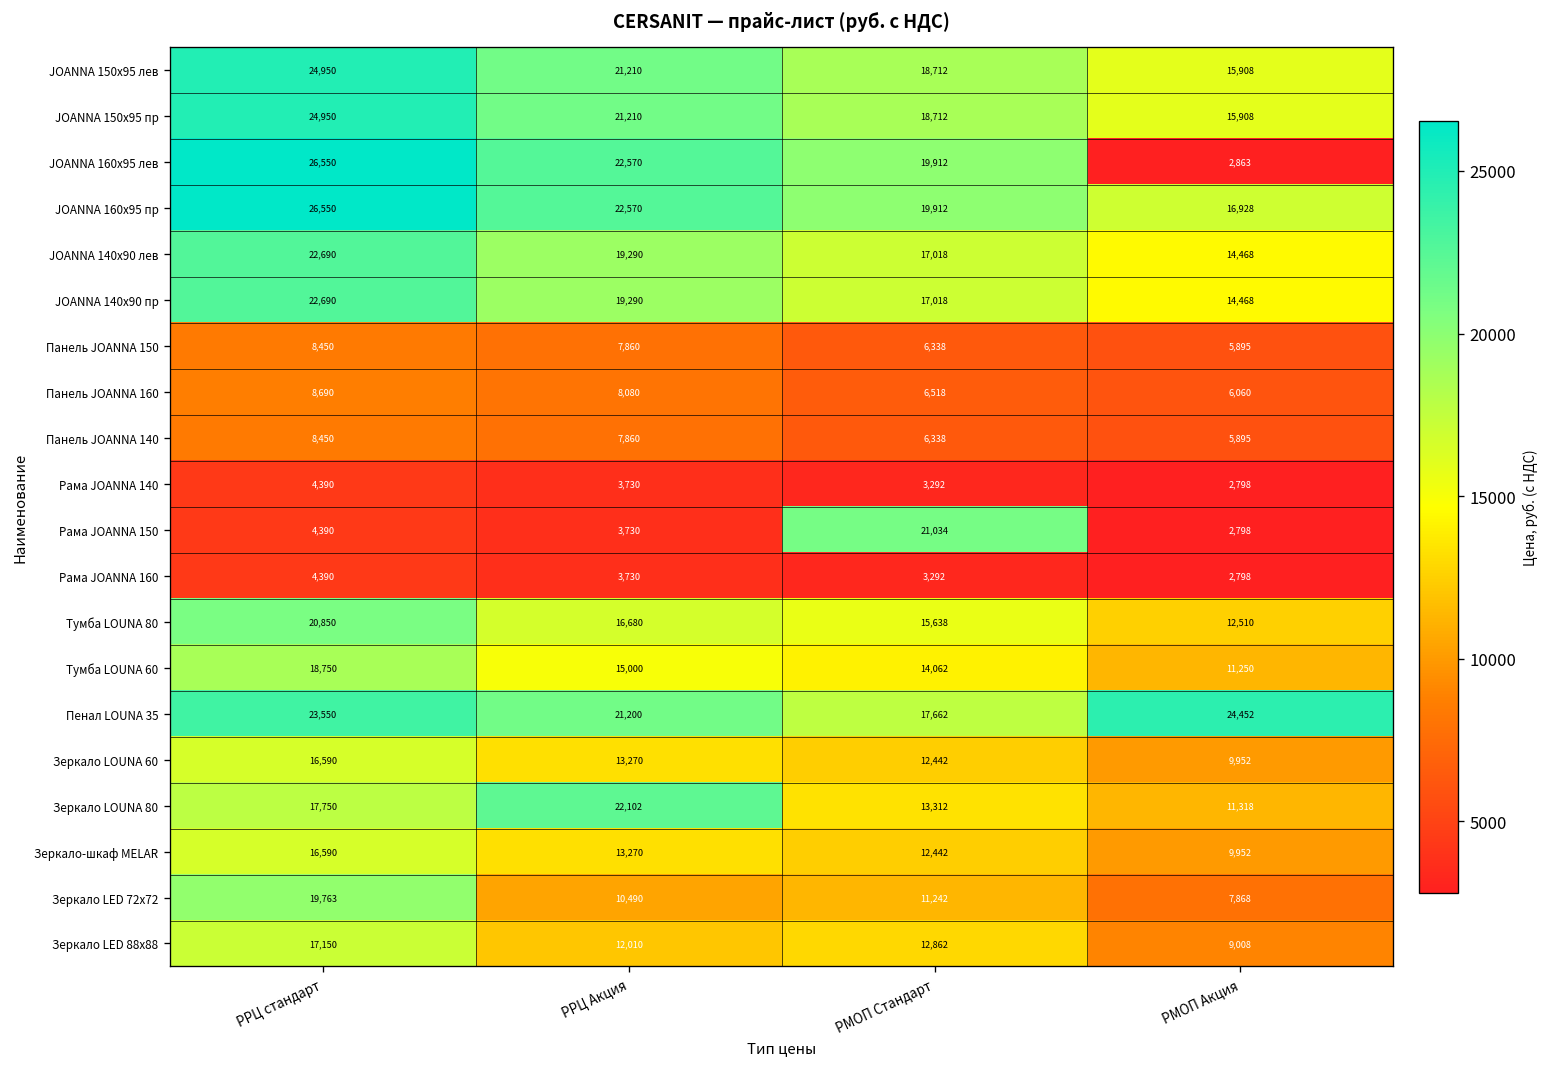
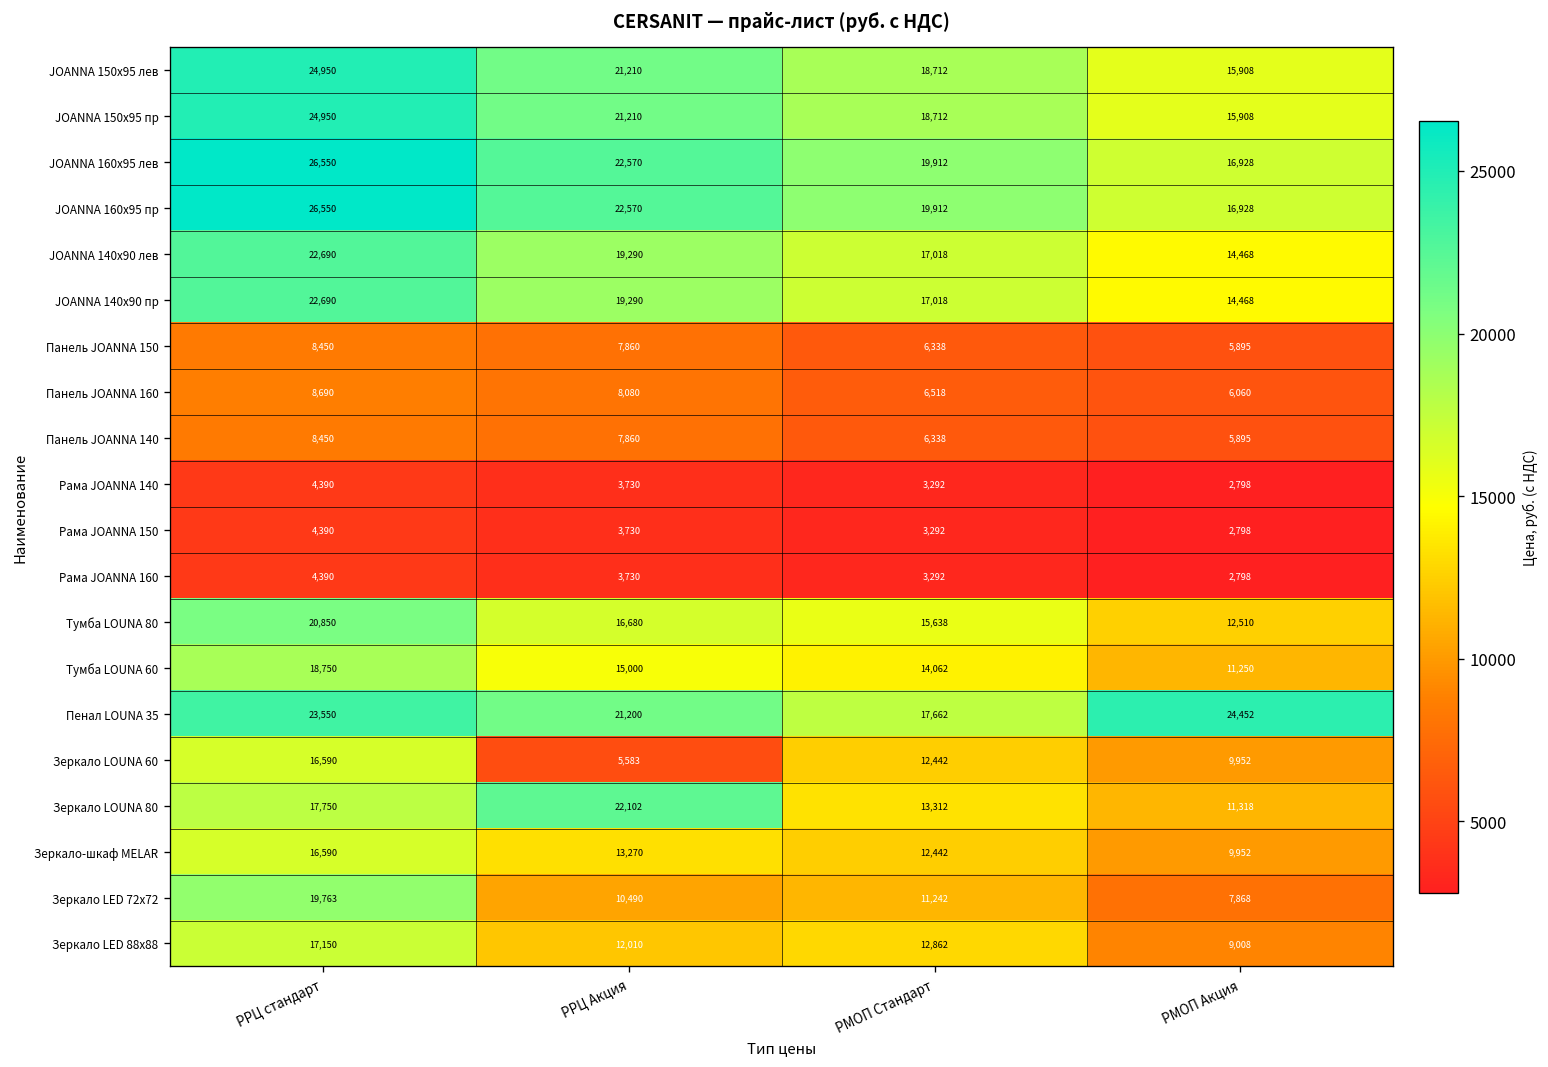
JOANNA 160x95 лев, РМОП Акция: 2,863 -> 16,928
Рама JOANNA 150, РМОП Стандарт: 21,034 -> 3,292
Зеркало LOUNA 60, РРЦ Акция: 13,270 -> 5,583
